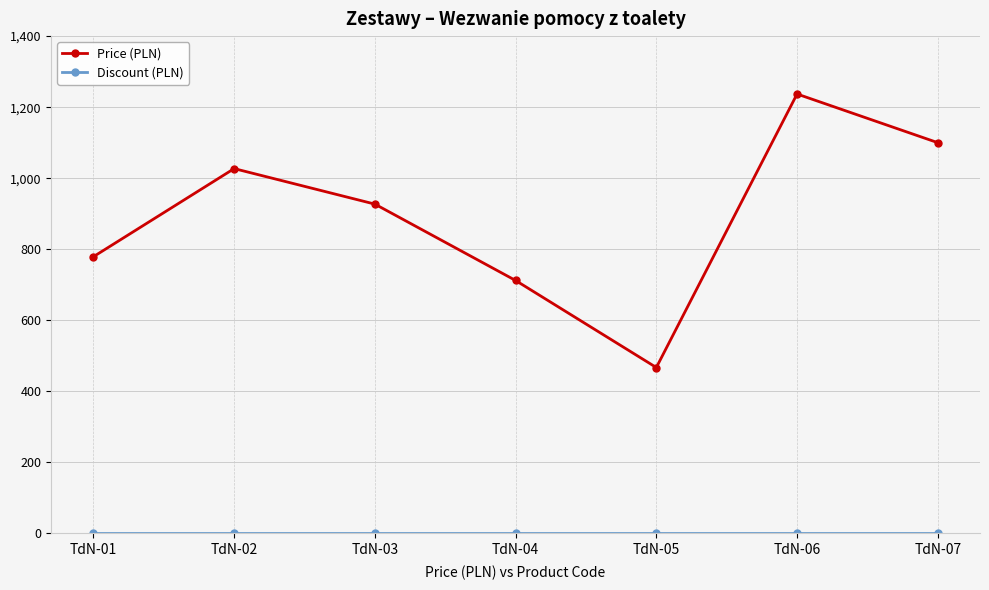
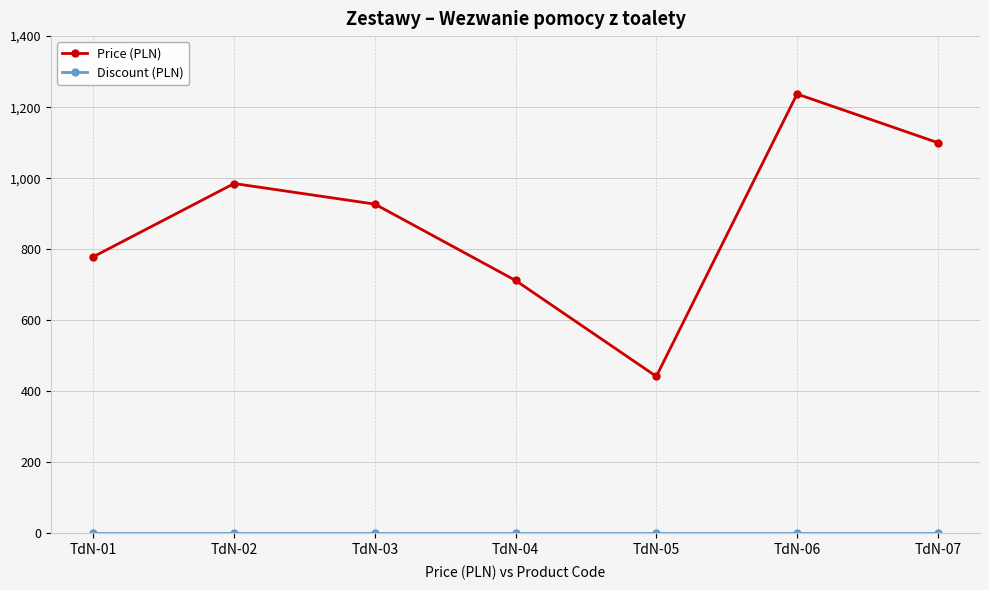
Price (PLN), TdN-02: 1,030 -> 990
Price (PLN), TdN-05: 470 -> 440
